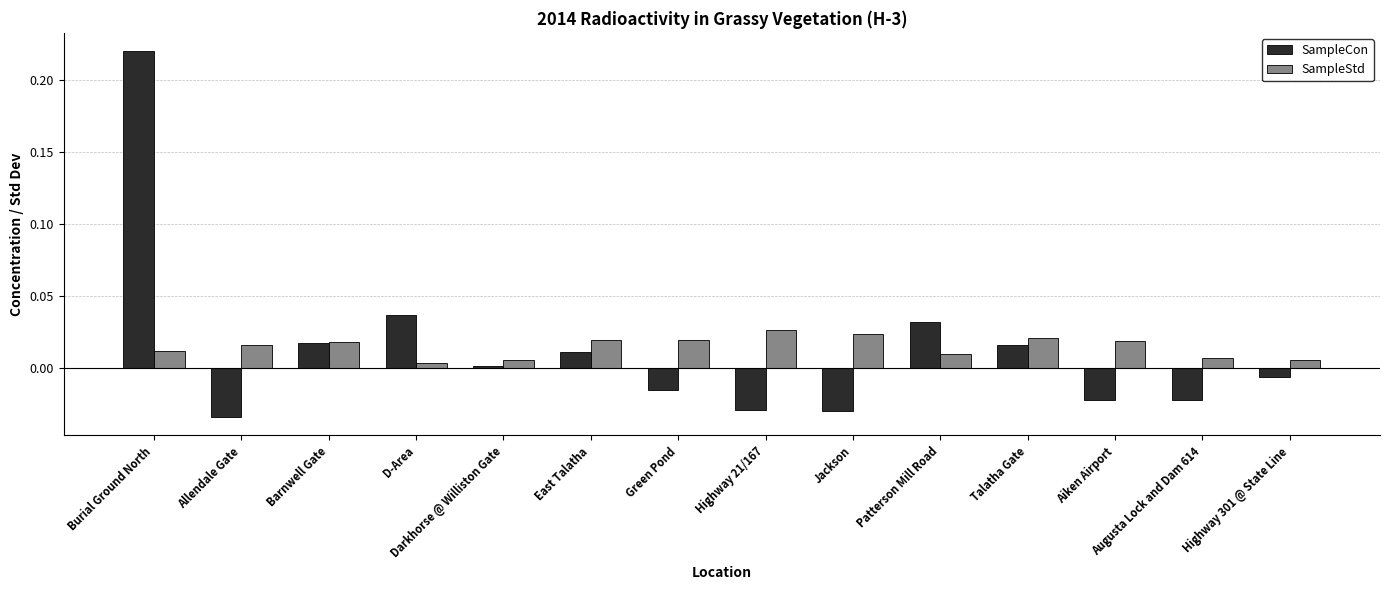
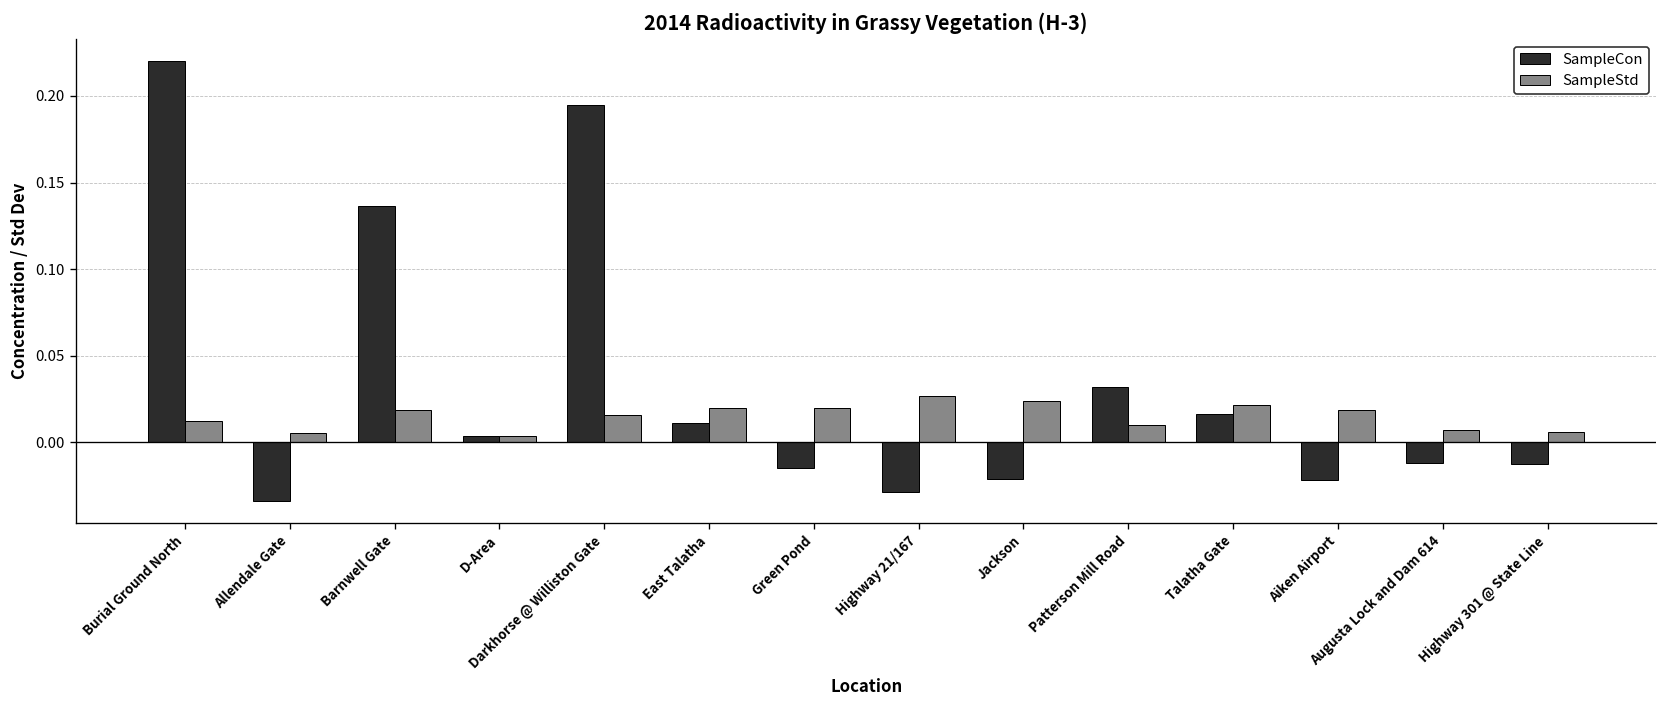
SampleStd, Allendale Gate: 0.016 -> 0.005
SampleCon, Barnwell Gate: 0.018 -> 0.137
SampleCon, D-Area: 0.037 -> 0.004
SampleCon, Darkhorse @ Williston Gate: 0.002 -> 0.195
SampleStd, Darkhorse @ Williston Gate: 0.006 -> 0.016
SampleCon, Jackson: -0.030 -> -0.021
SampleCon, Augusta Lock and Dam 614: -0.022 -> -0.012
SampleCon, Highway 301 @ State Line: -0.006 -> -0.013
